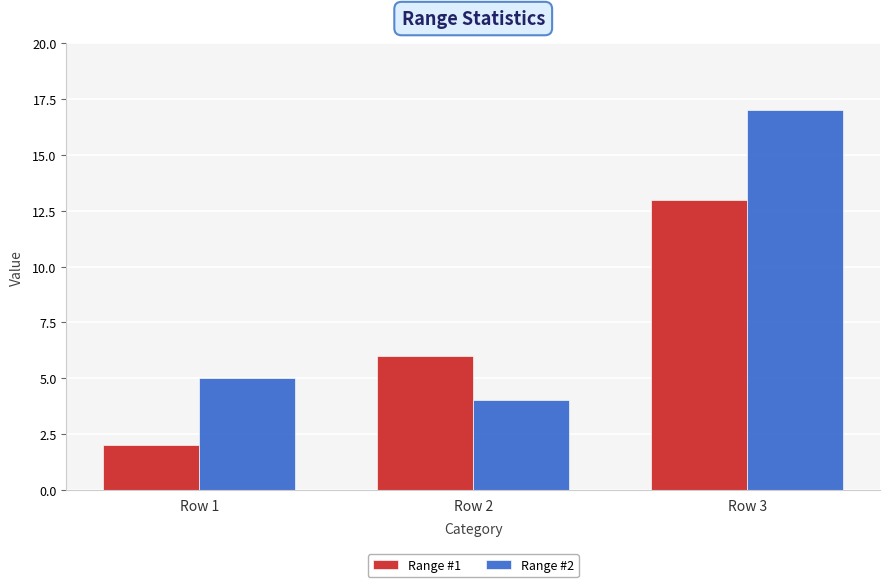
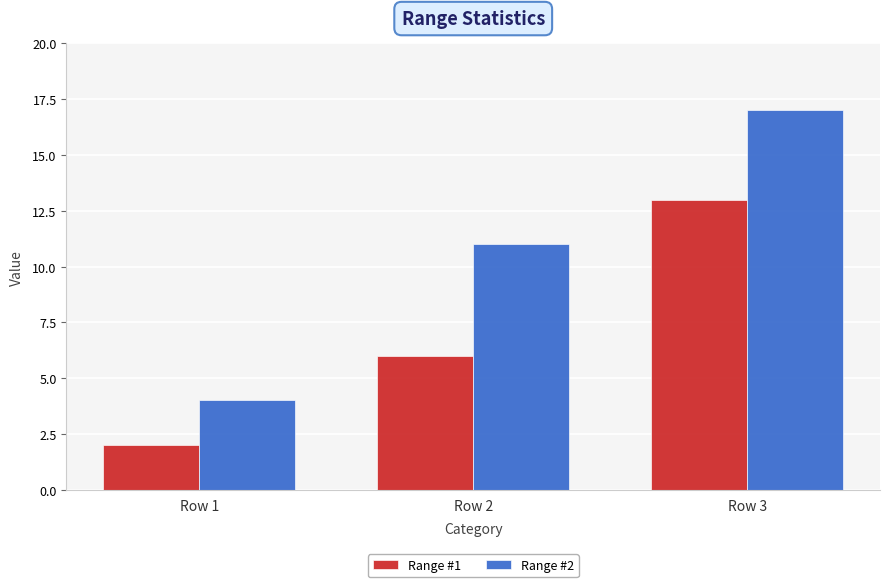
Range #2, Row 1: 5 -> 4
Range #2, Row 2: 4 -> 11
